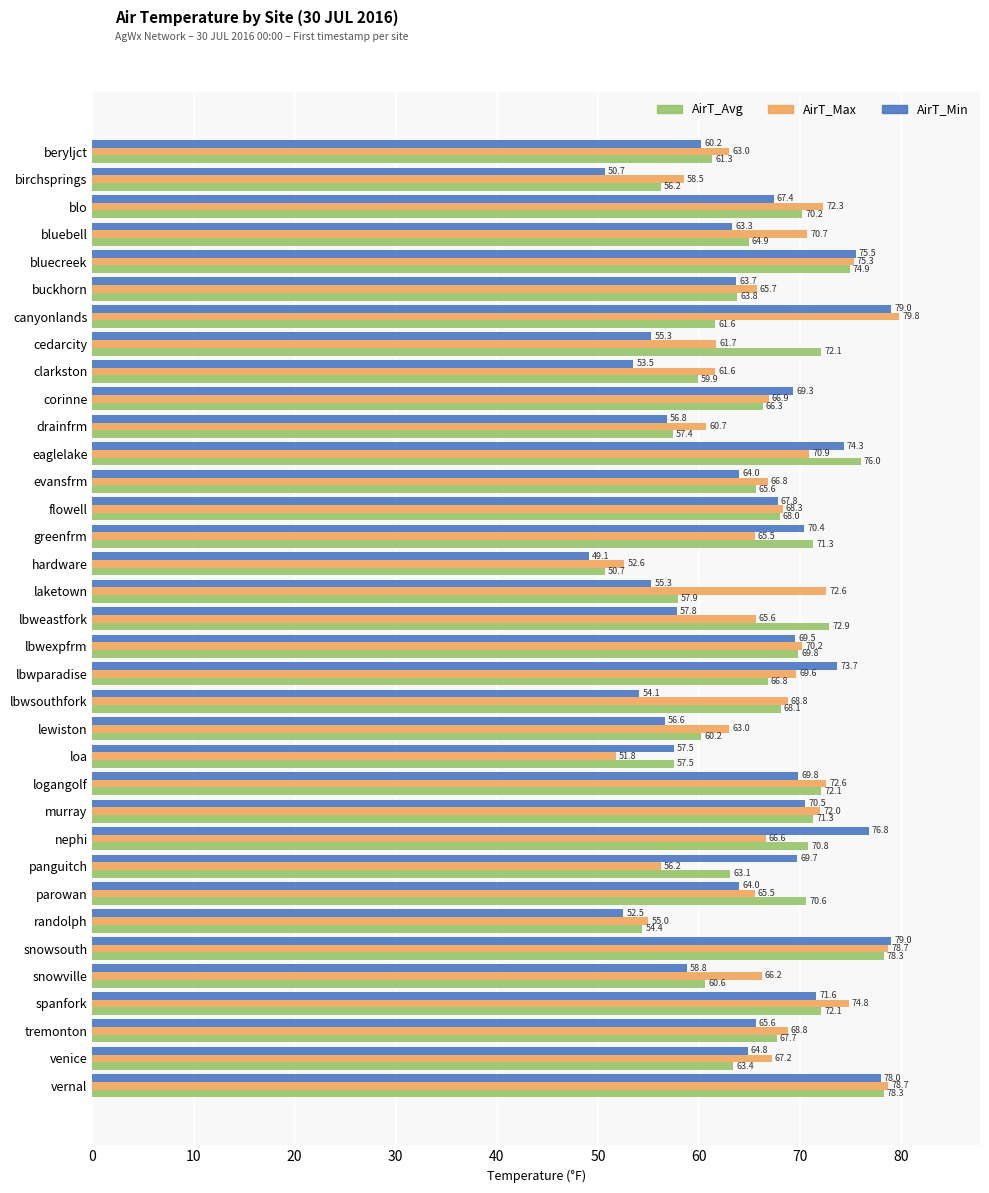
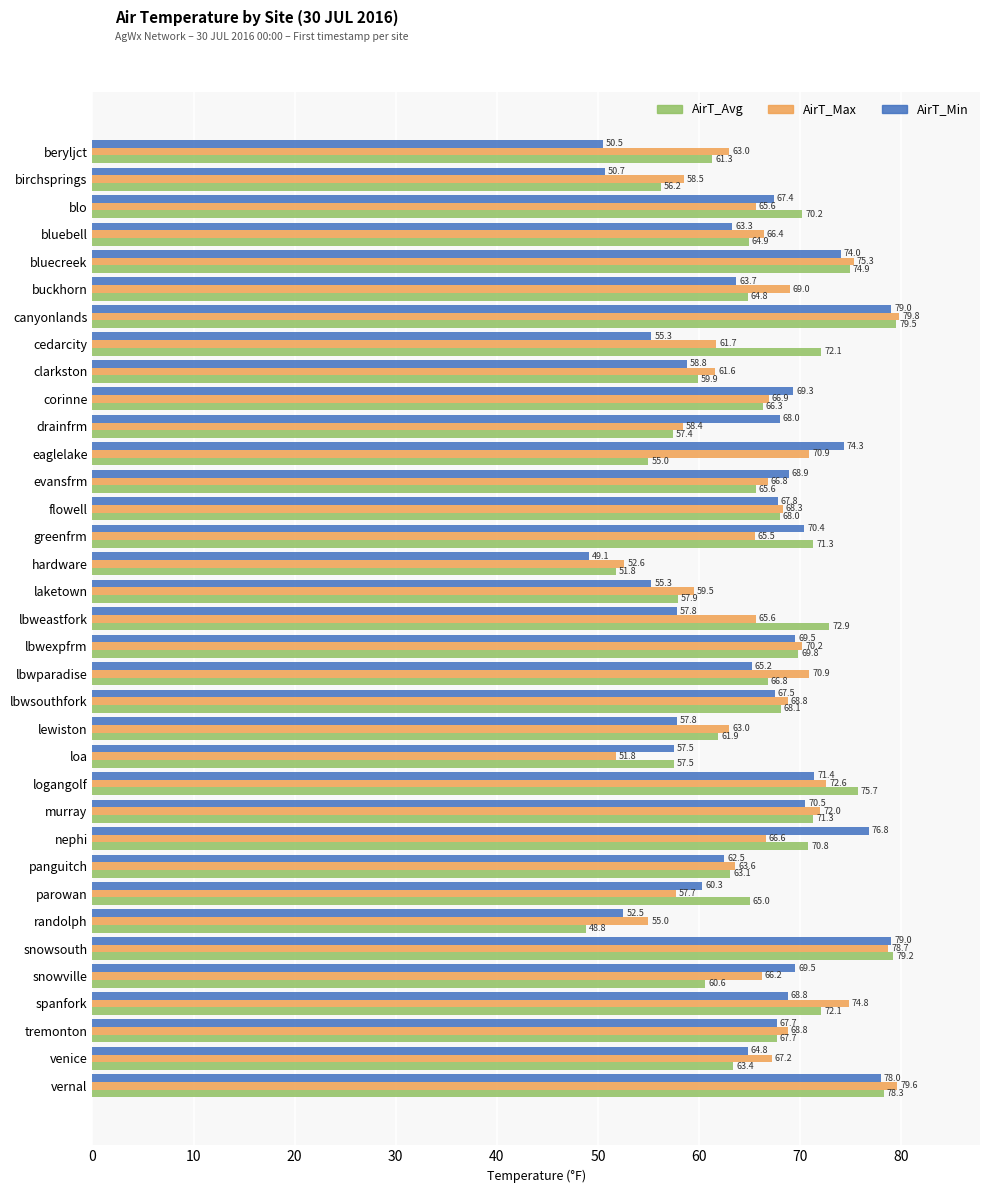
AirT_Min, beryljct: 60.2 -> 50.5
AirT_Max, blo: 72.3 -> 65.6
AirT_Max, bluebell: 70.7 -> 66.4
AirT_Min, bluecreek: 75.5 -> 74.0
AirT_Max, buckhorn: 65.7 -> 69.0
AirT_Avg, buckhorn: 63.8 -> 64.8
AirT_Avg, canyonlands: 61.6 -> 79.5
AirT_Min, clarkston: 53.5 -> 58.8
AirT_Min, drainfrm: 56.8 -> 68.0
AirT_Max, drainfrm: 60.7 -> 58.4
AirT_Avg, eaglelake: 76.0 -> 55.0
AirT_Min, evansfrm: 64.0 -> 68.9
AirT_Avg, hardware: 50.7 -> 51.8
AirT_Max, laketown: 72.6 -> 59.5
AirT_Min, lbwparadise: 73.7 -> 65.2
AirT_Max, lbwparadise: 69.6 -> 70.9
AirT_Min, lbwsouthfork: 54.1 -> 67.5
AirT_Min, lewiston: 56.6 -> 57.8
AirT_Avg, lewiston: 60.2 -> 61.9
AirT_Min, logangolf: 69.8 -> 71.4
AirT_Avg, logangolf: 72.1 -> 75.7
AirT_Min, panguitch: 69.7 -> 62.5
AirT_Max, panguitch: 56.2 -> 63.6
AirT_Min, parowan: 64.0 -> 60.3
AirT_Max, parowan: 65.5 -> 57.7
AirT_Avg, parowan: 70.6 -> 65.0
AirT_Avg, randolph: 54.4 -> 48.8
AirT_Avg, snowsouth: 78.3 -> 79.2
AirT_Min, snowville: 58.8 -> 69.5
AirT_Min, spanfork: 71.6 -> 68.8
AirT_Min, tremonton: 65.6 -> 67.7
AirT_Max, vernal: 78.7 -> 79.6
